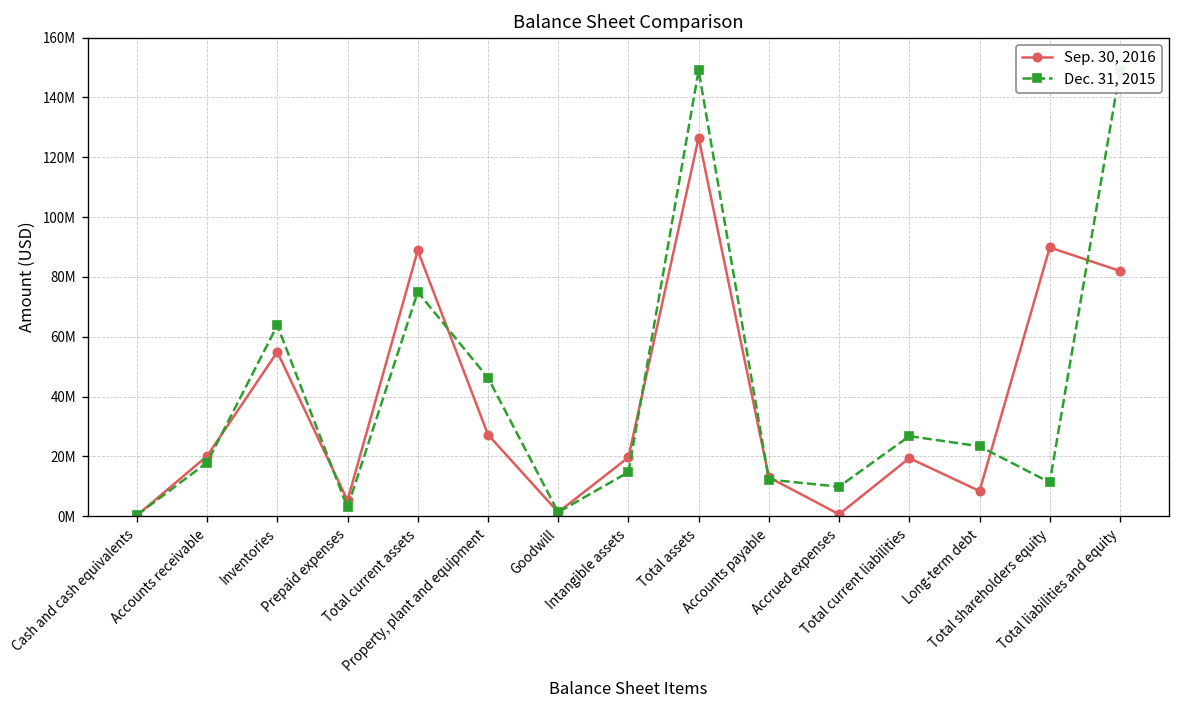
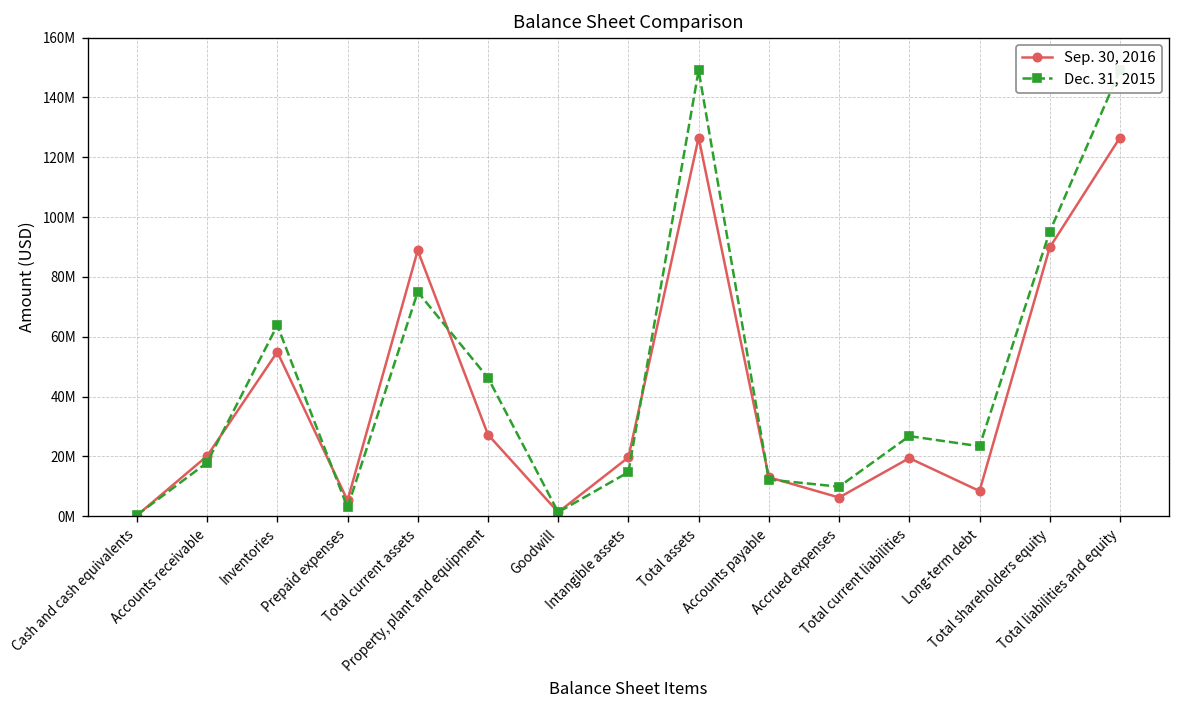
Sep. 30, 2016, Accrued expenses: 1000000 -> 6000000
Dec. 31, 2015, Total shareholders equity: 11000000 -> 95000000
Sep. 30, 2016, Total liabilities and equity: 82000000 -> 127000000
